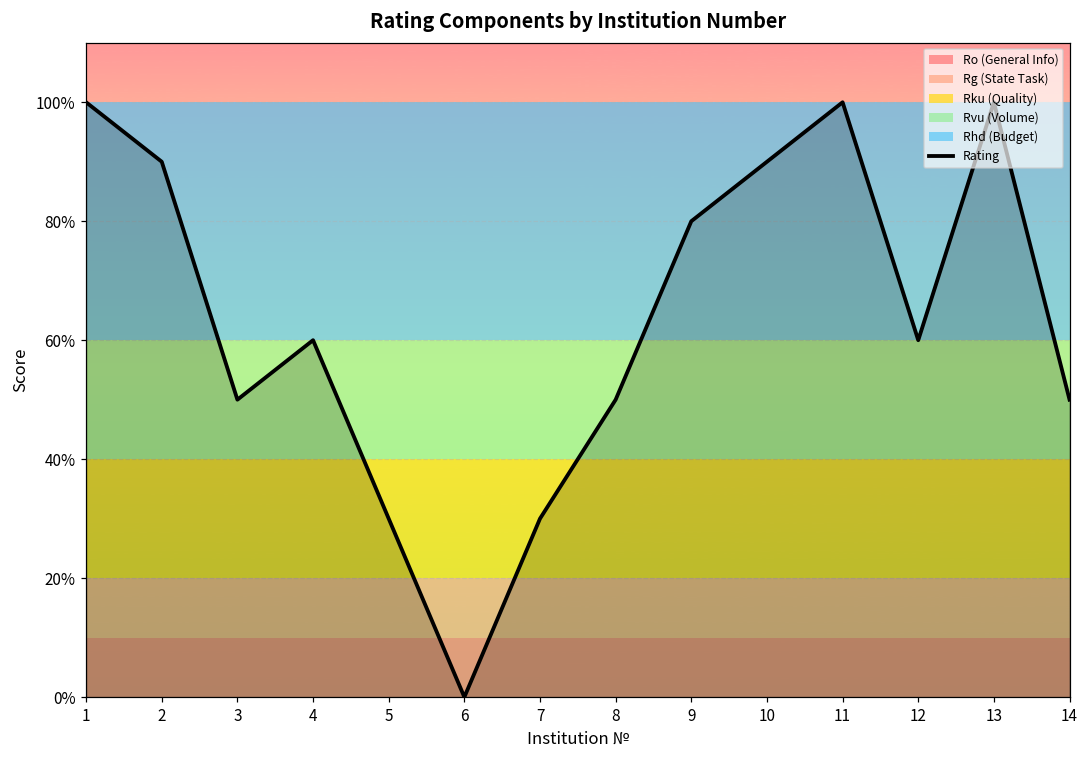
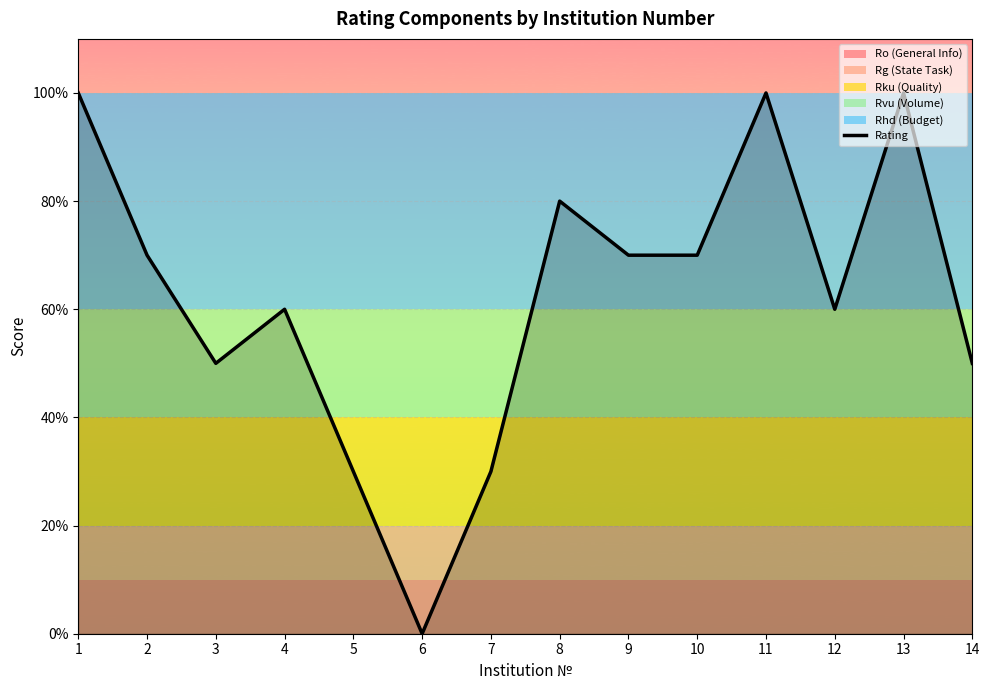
Rating, 2: 90% -> 70%
Rating, 8: 50% -> 80%
Rating, 9: 80% -> 70%
Rating, 10: 90% -> 70%
